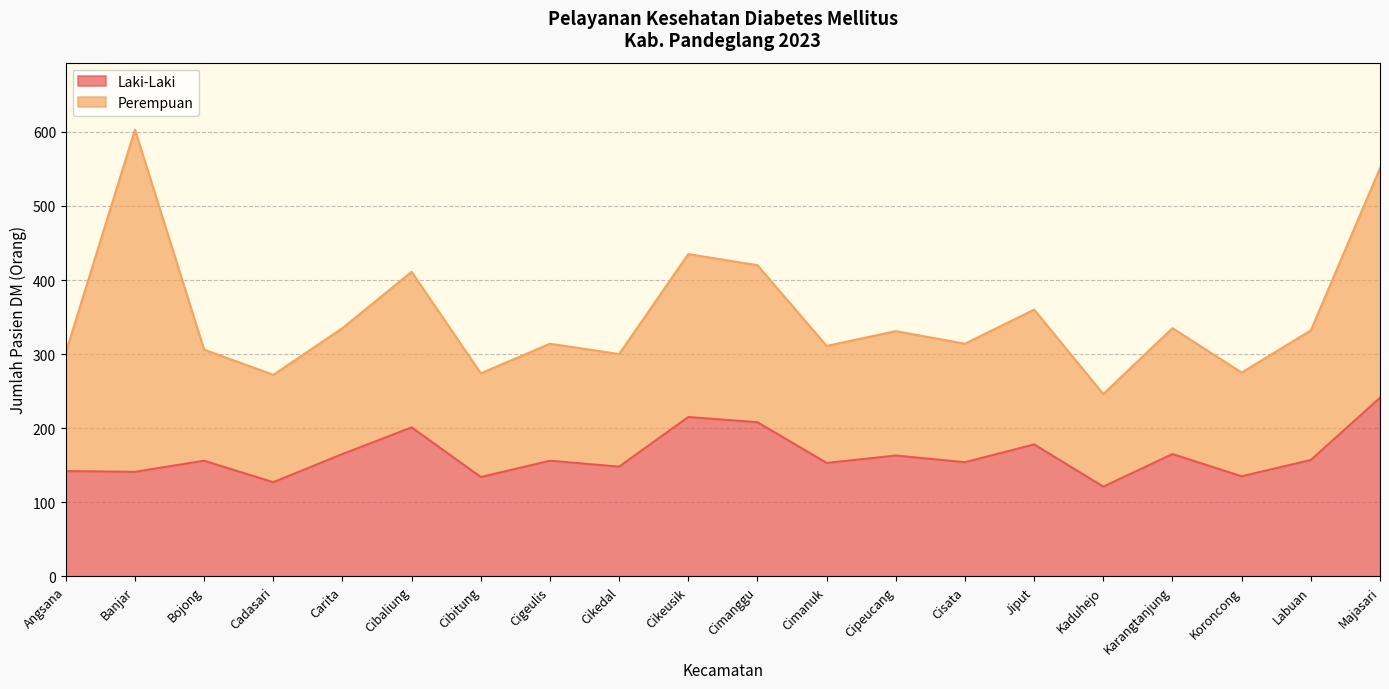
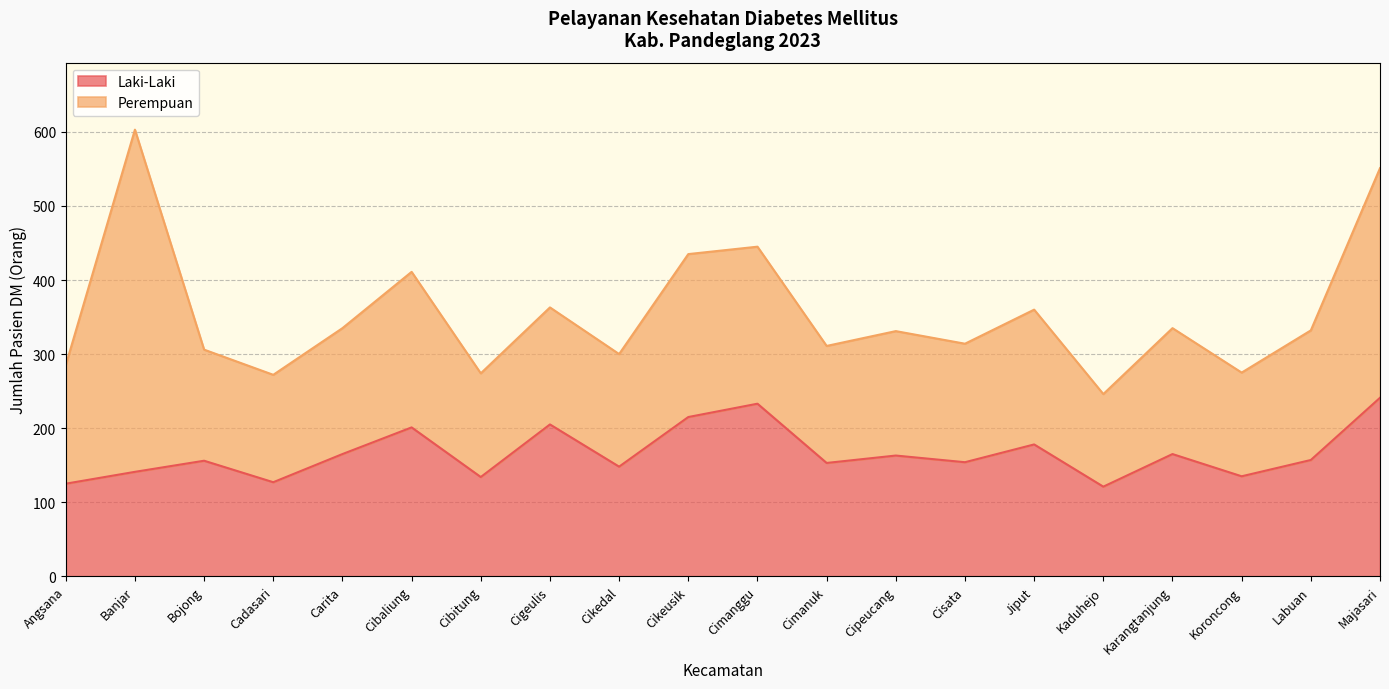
Laki-Laki, Angsana: 140 -> 130
Laki-Laki, Cigeulis: 160 -> 210
Laki-Laki, Cimanggu: 210 -> 230
